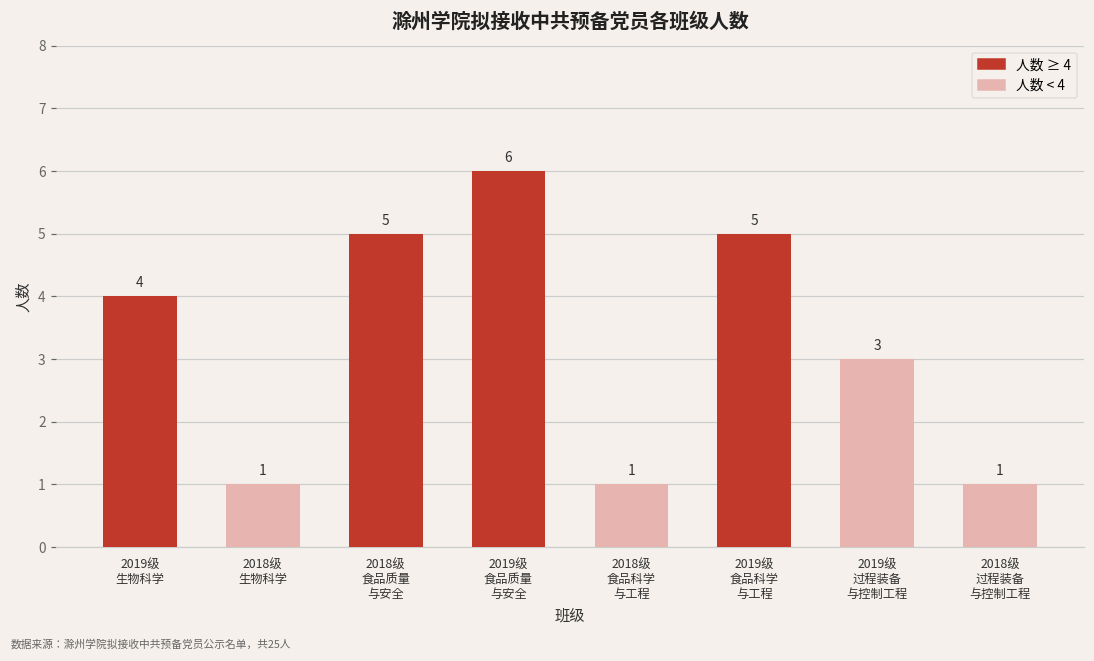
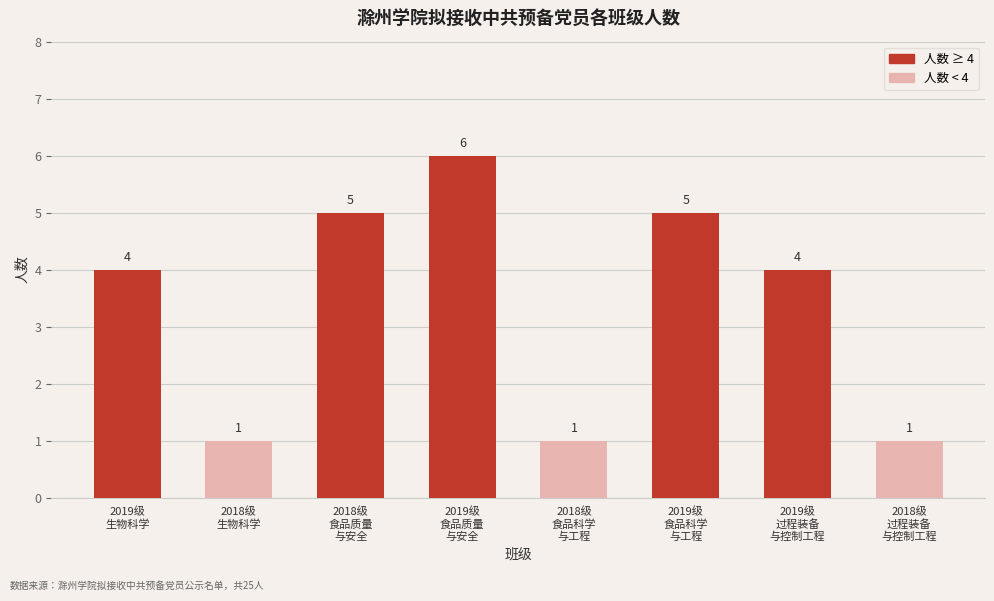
2019级 过程装备 与控制工程: 3 -> 4
